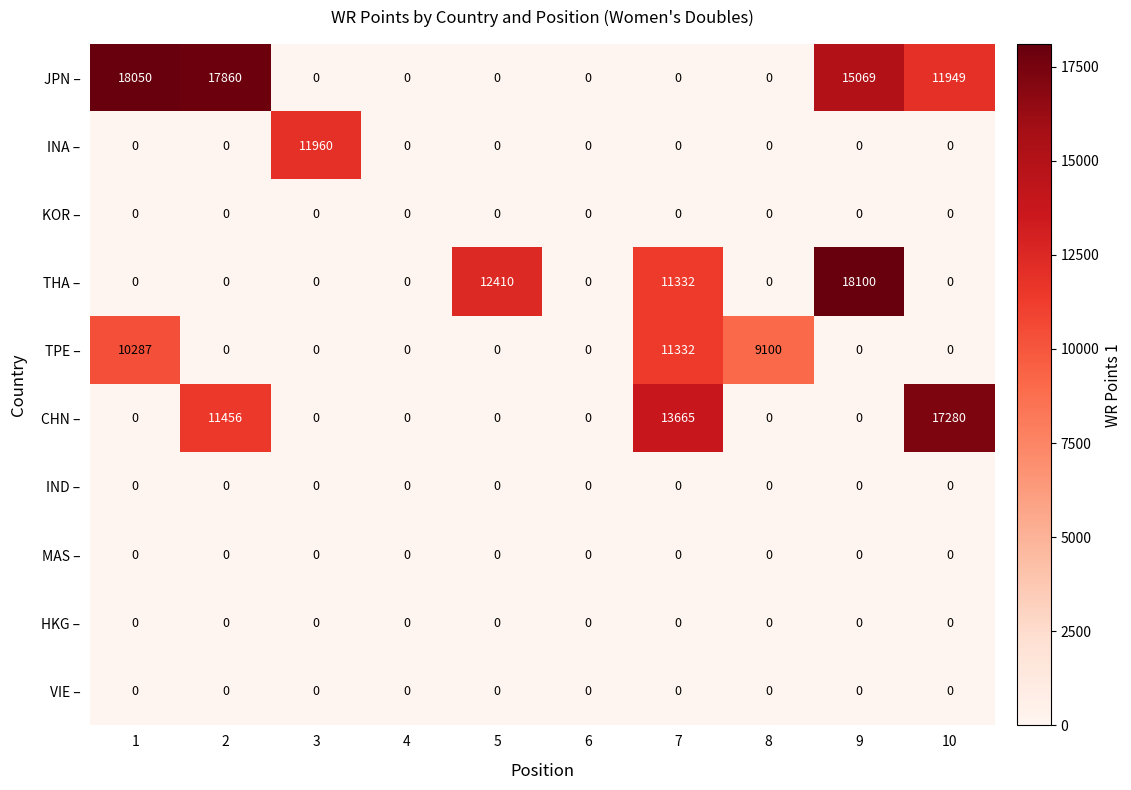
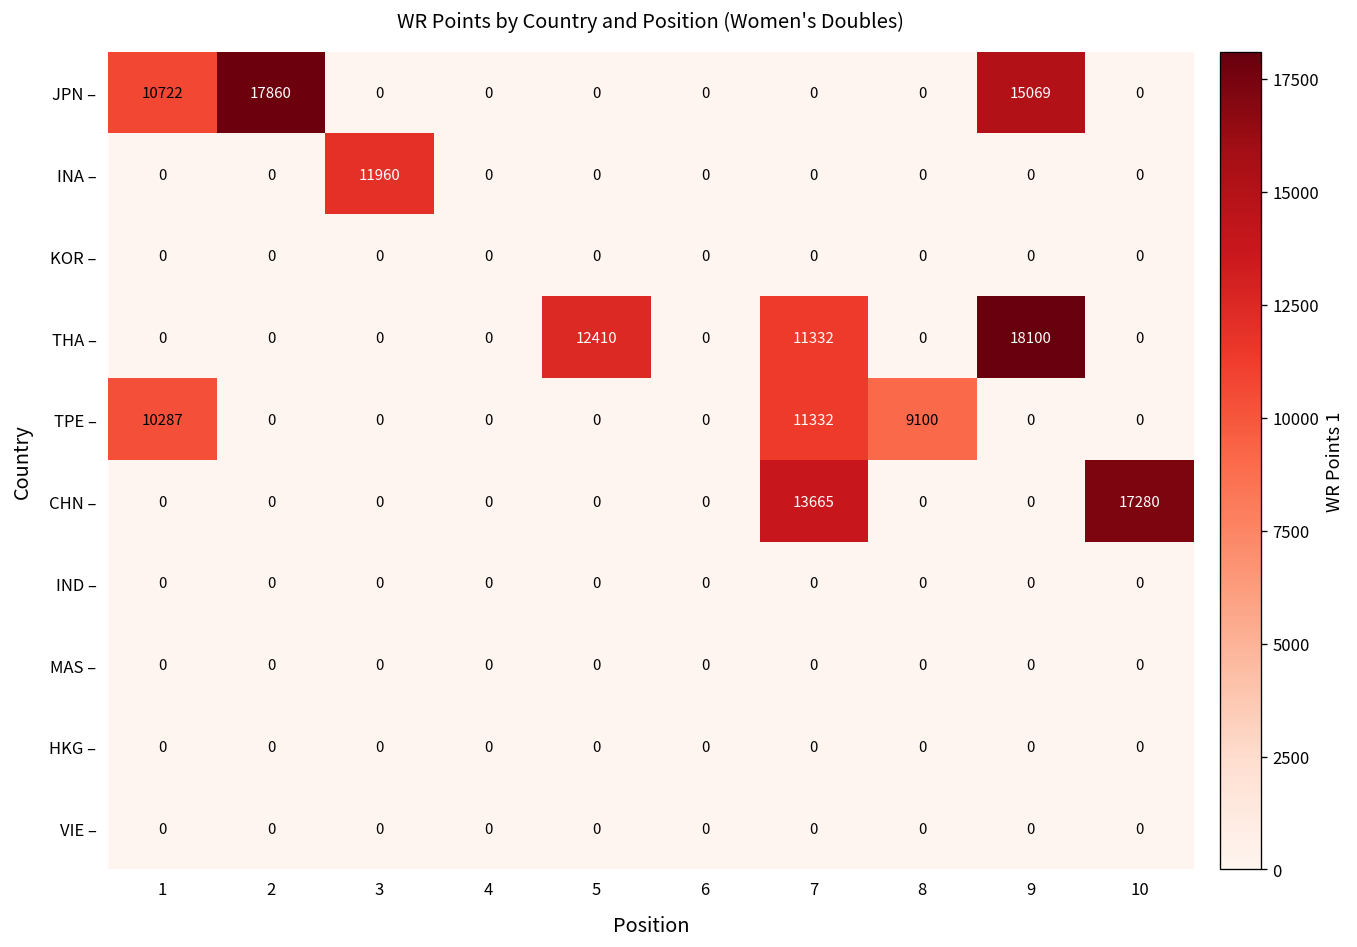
JPN –, 1: 18050 -> 10722
JPN –, 10: 11949 -> 0
CHN –, 2: 11456 -> 0
